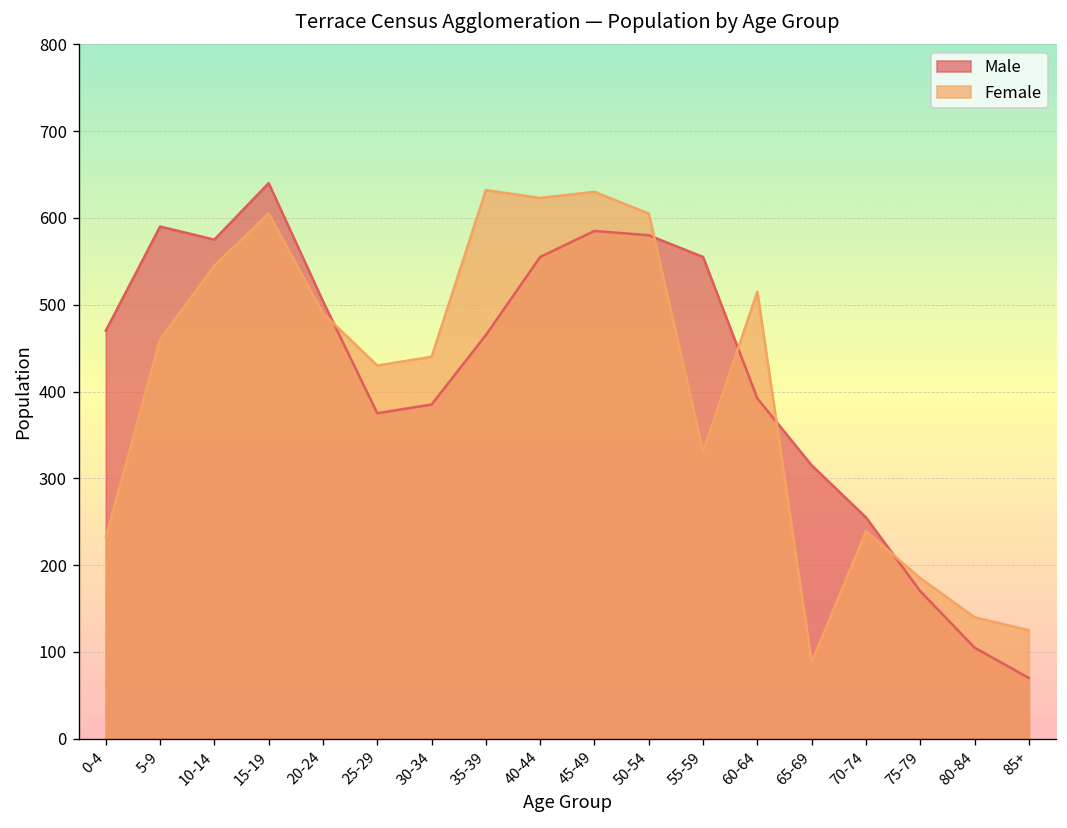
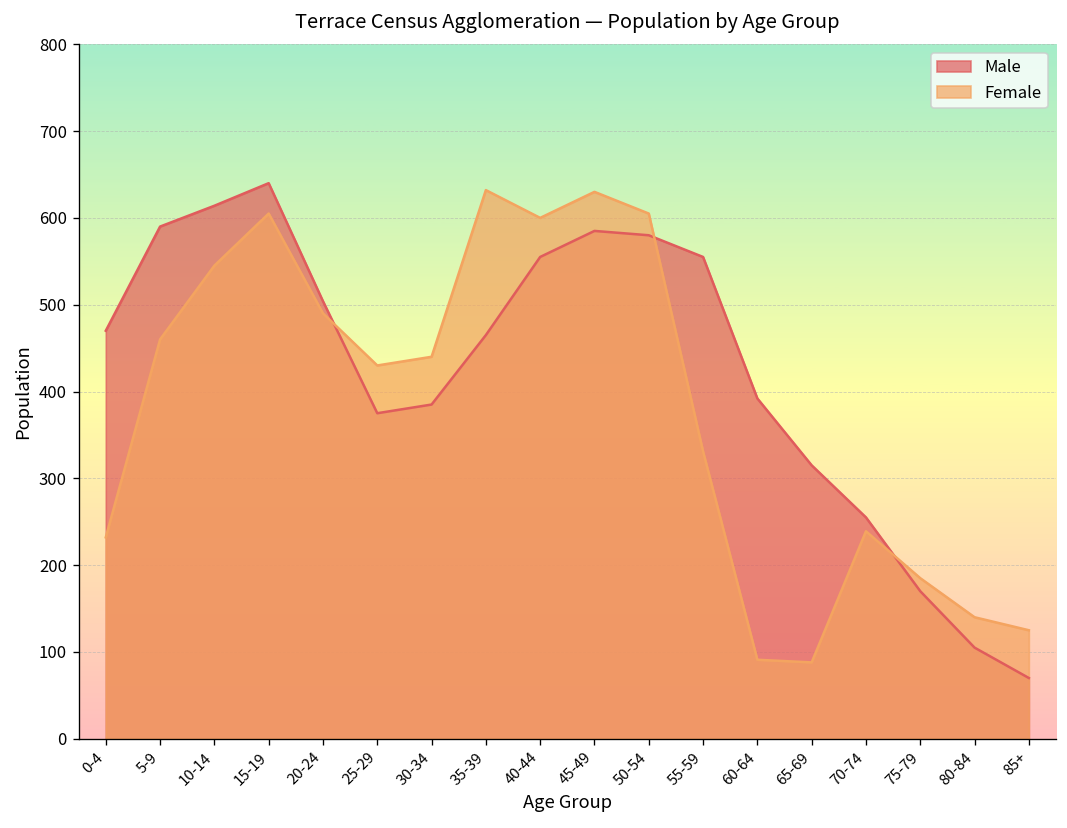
Male, 10-14: 580 -> 610
Female, 40-44: 620 -> 600
Female, 60-64: 520 -> 90
